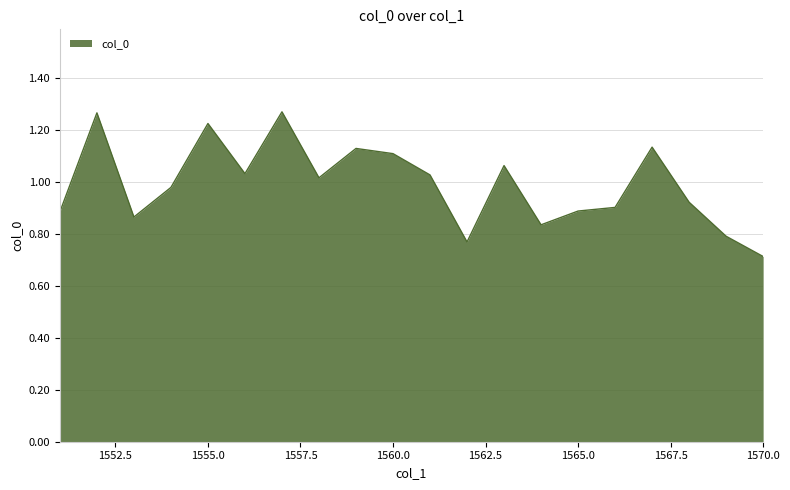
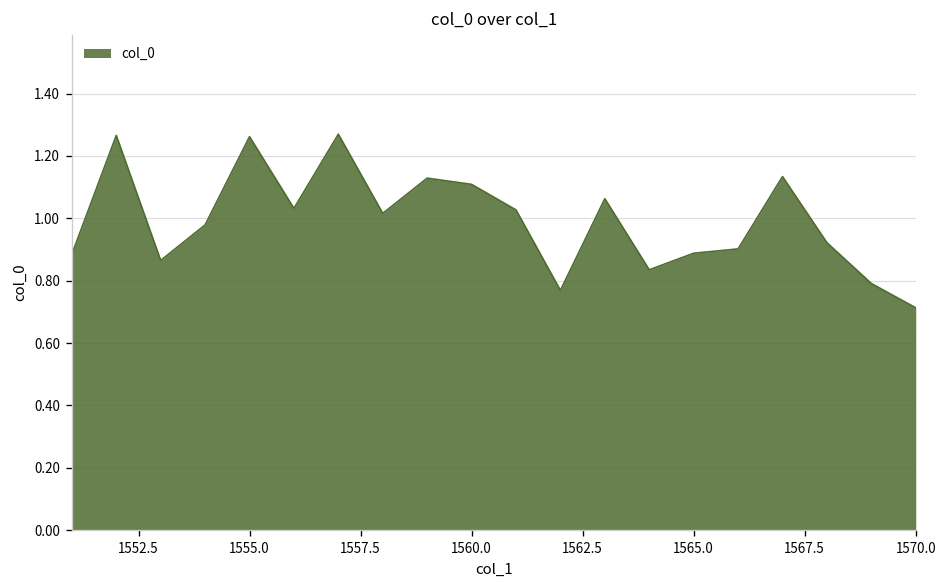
1555.0: 1.23 -> 1.26
